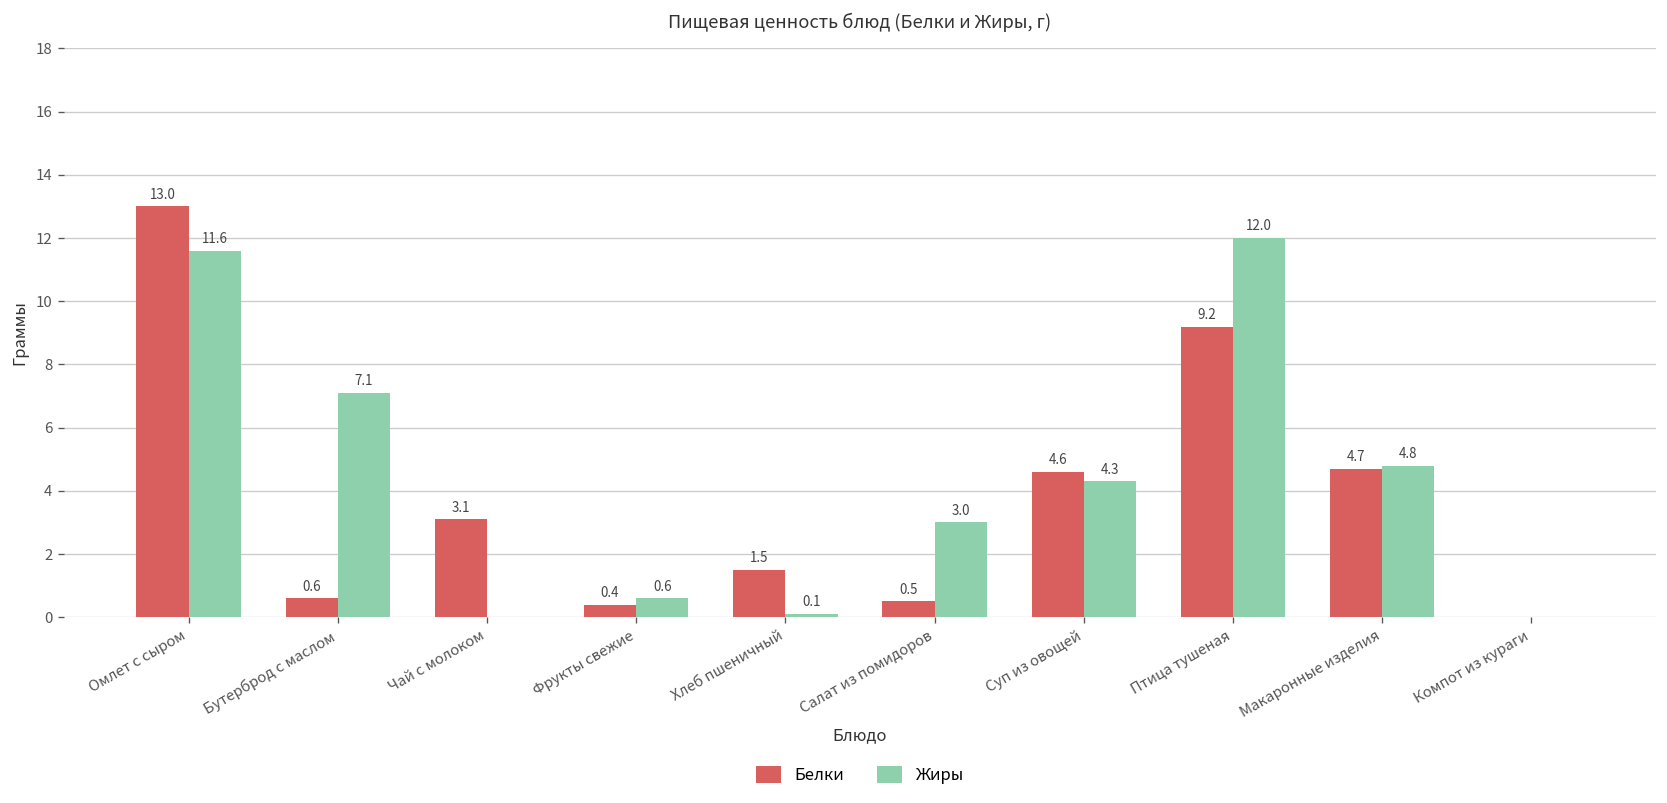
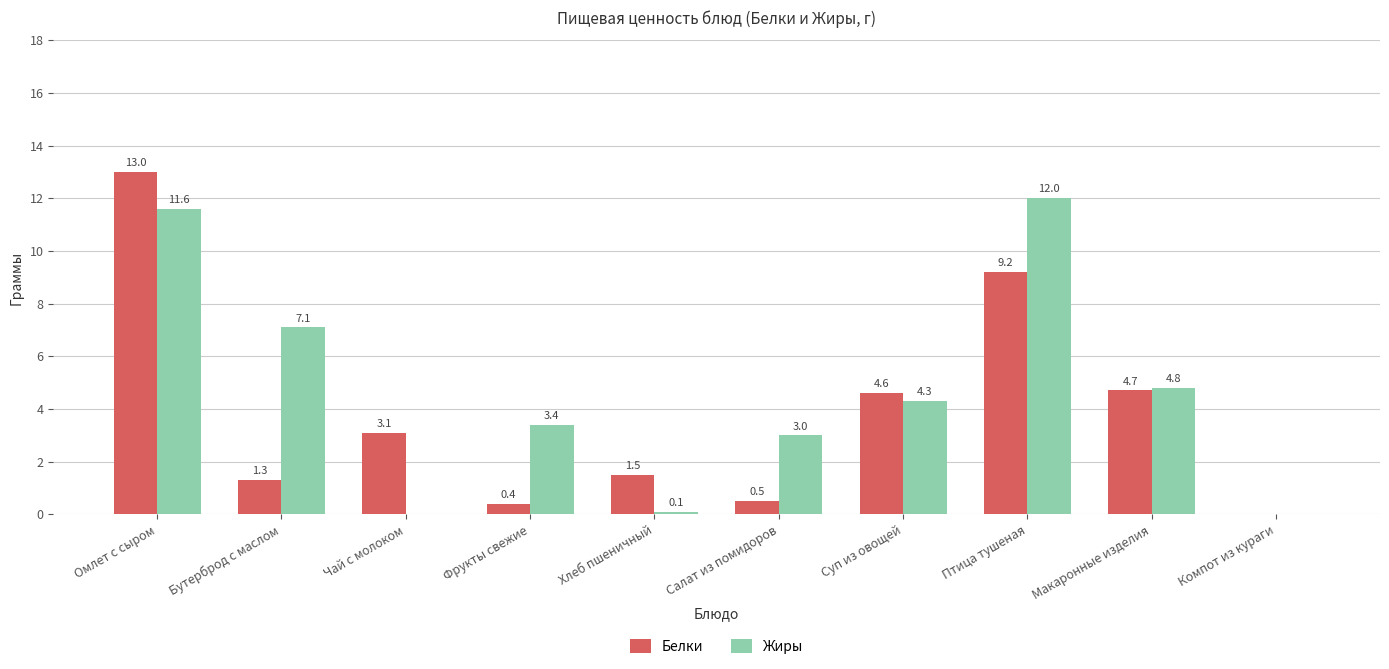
Белки, Бутерброд с маслом: 0.6 -> 1.3
Жиры, Фрукты свежие: 0.6 -> 3.4
